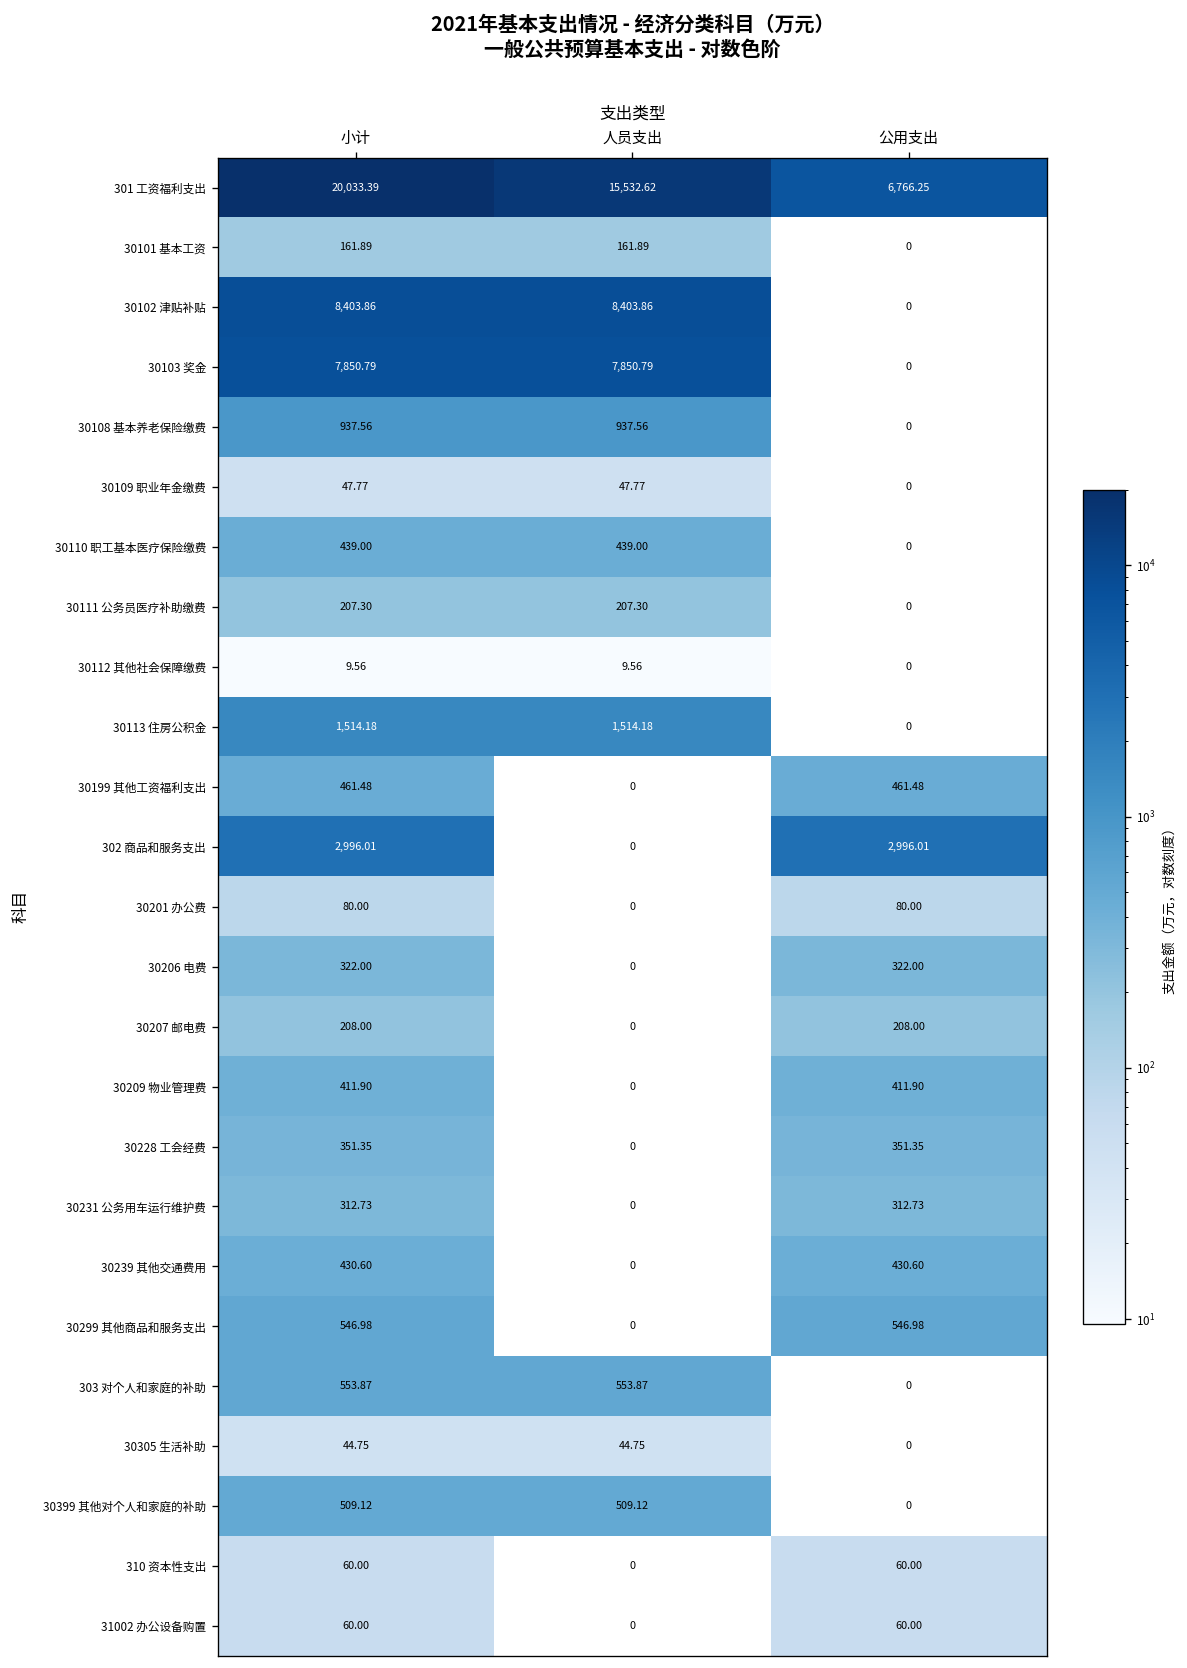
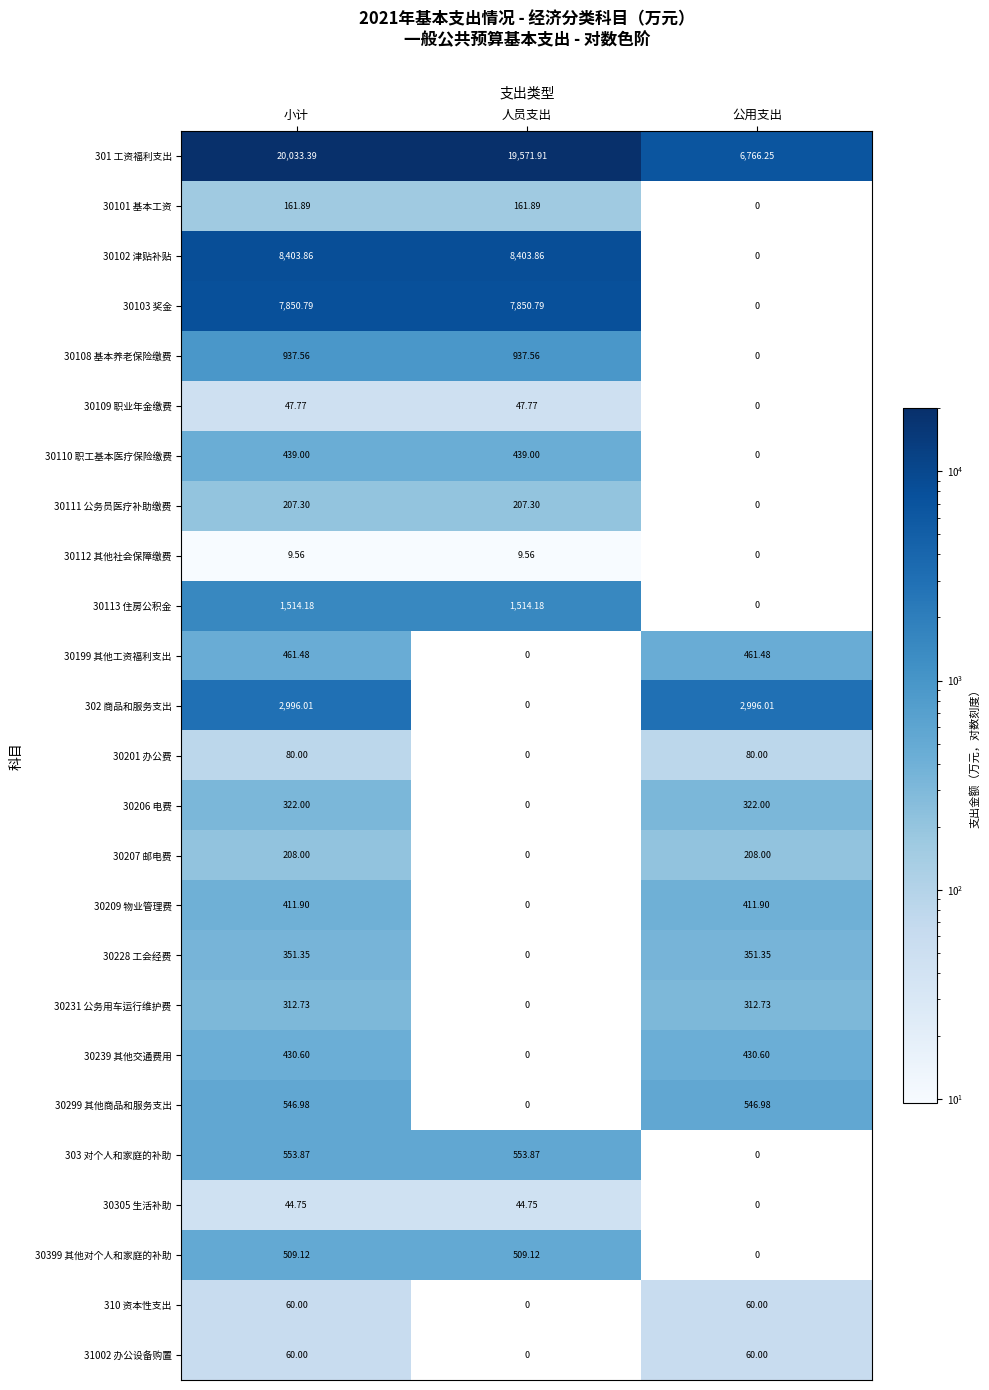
301 工资福利支出, 人员支出: 15,532.62 -> 19,571.91
